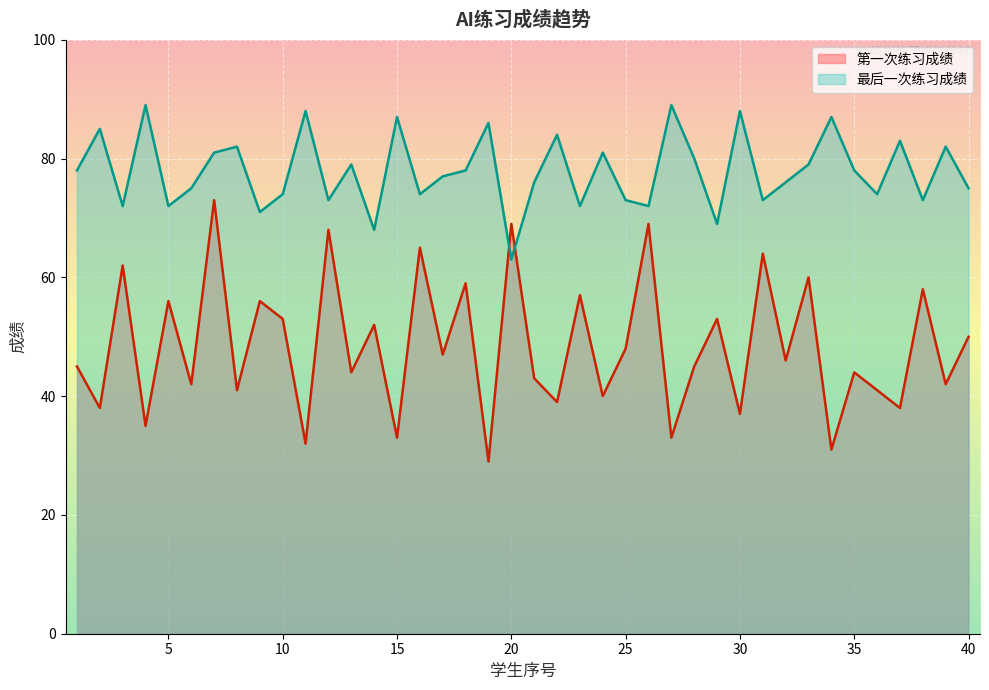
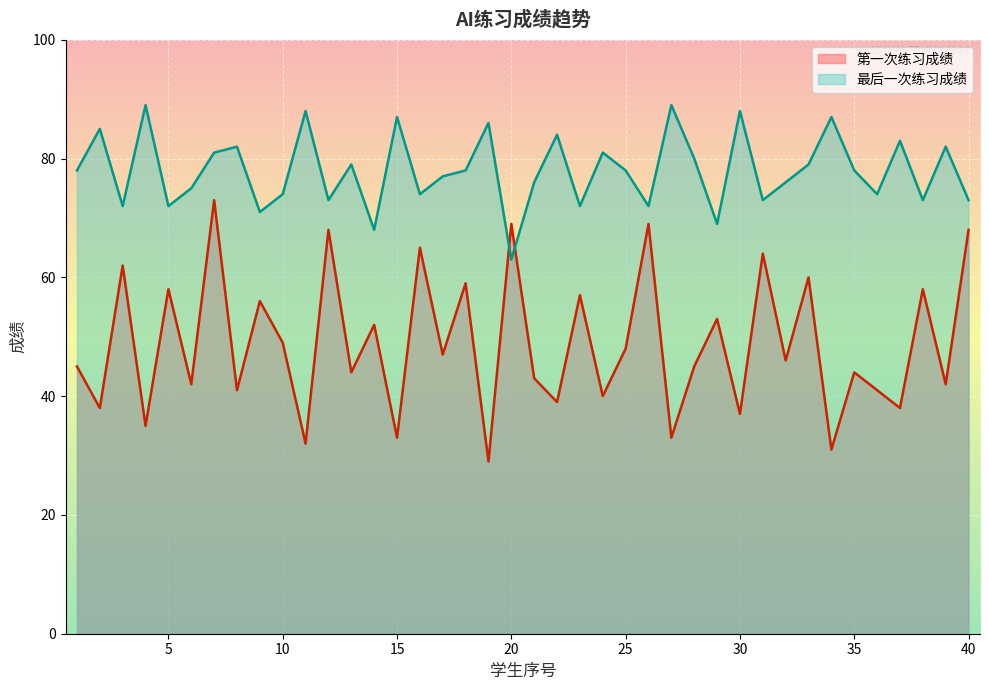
第一次练习成绩, 5: 56 -> 58
第一次练习成绩, 10: 53 -> 49
最后一次练习成绩, 25: 73 -> 78
第一次练习成绩, 40: 50 -> 68
最后一次练习成绩, 40: 75 -> 73
